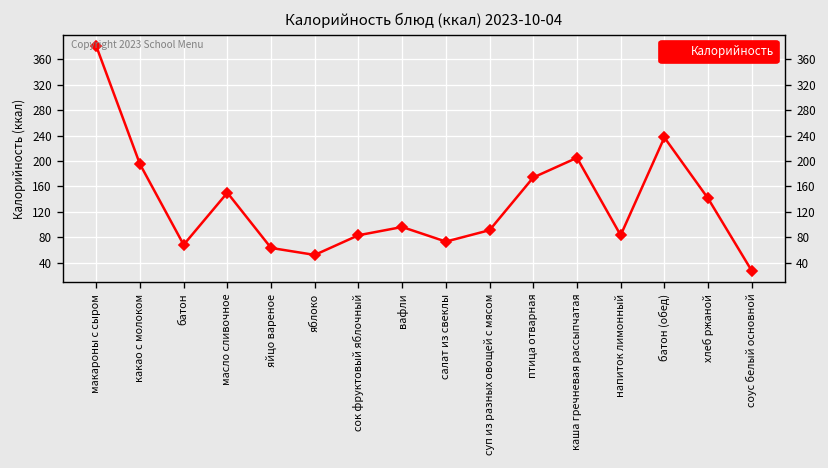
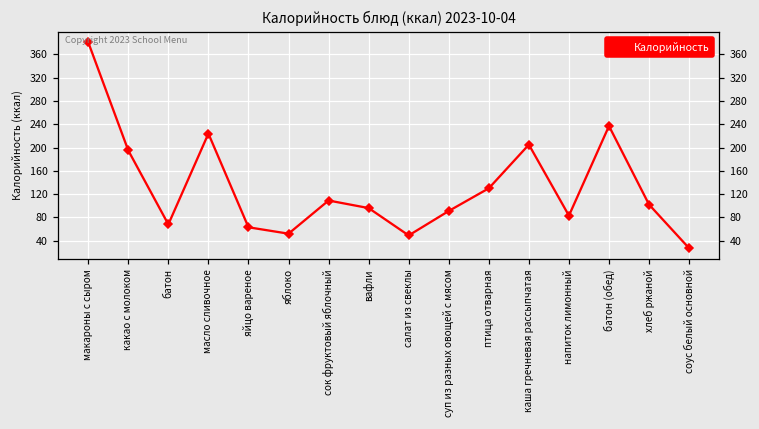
масло сливочное: 150 -> 220
сок фруктовый яблочный: 80 -> 110
салат из свеклы: 70 -> 50
птица отварная: 170 -> 130
хлеб ржаной: 140 -> 100
